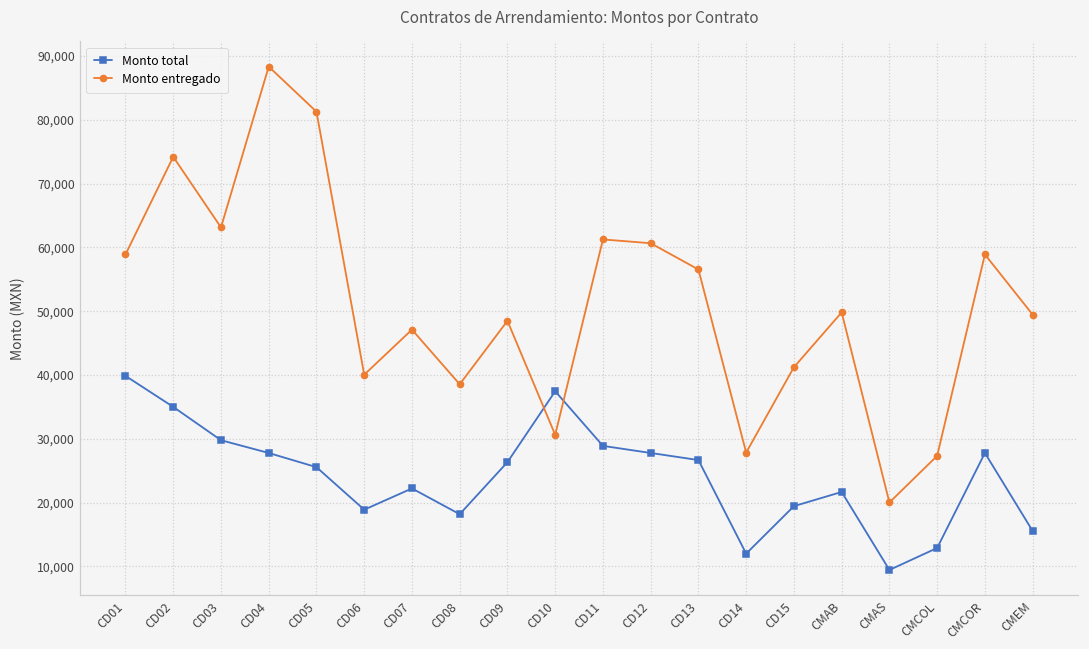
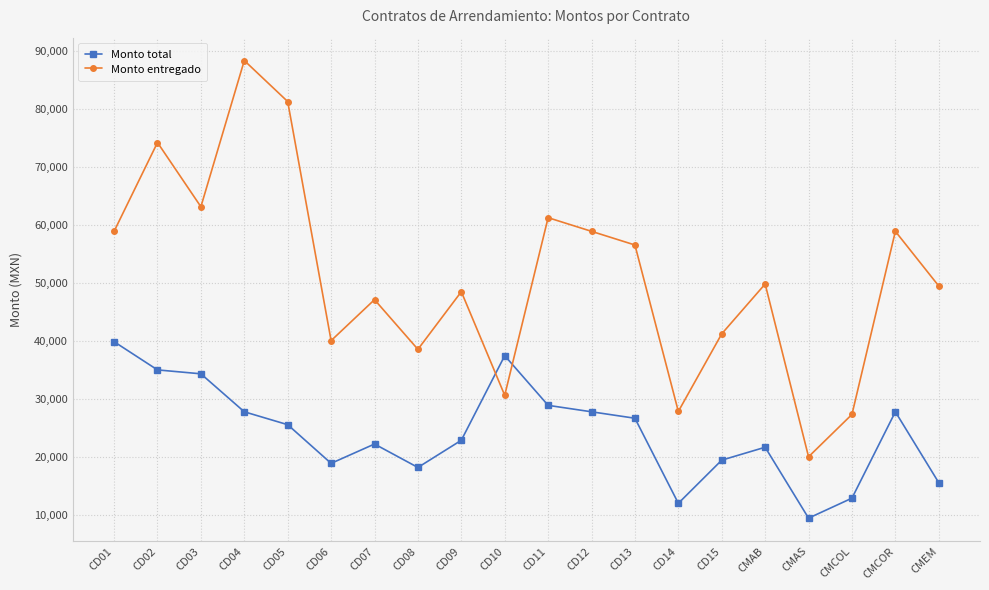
Monto total, CD03: 30,000 -> 34,000
Monto total, CD09: 26,000 -> 23,000
Monto entregado, CD12: 61,000 -> 59,000
